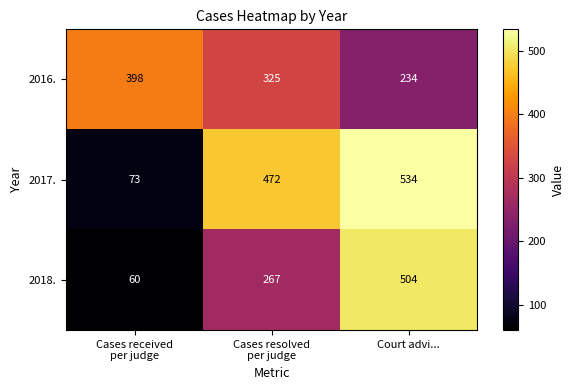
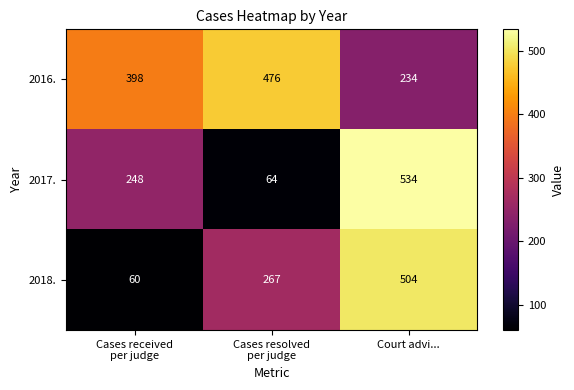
2016., Cases resolved per judge: 325 -> 476
2017., Cases received per judge: 73 -> 248
2017., Cases resolved per judge: 472 -> 64
